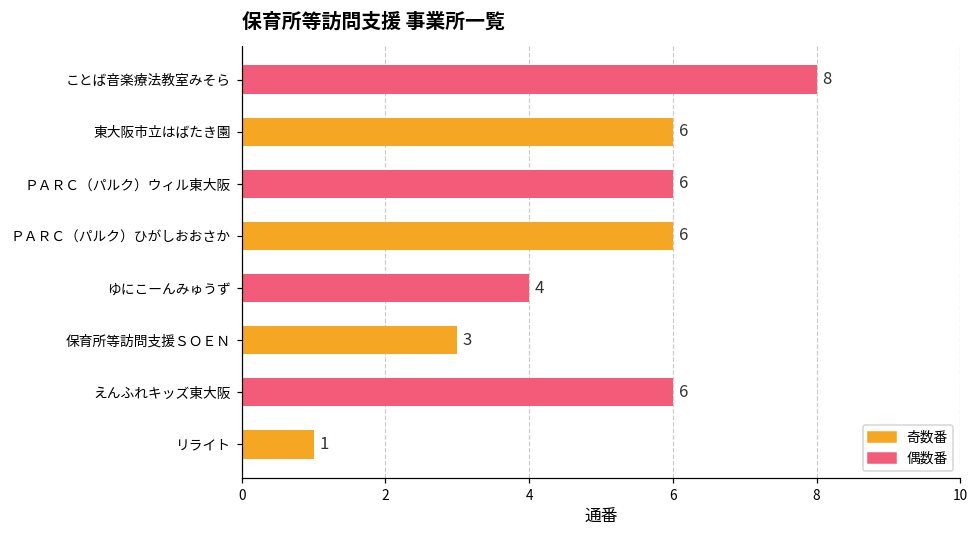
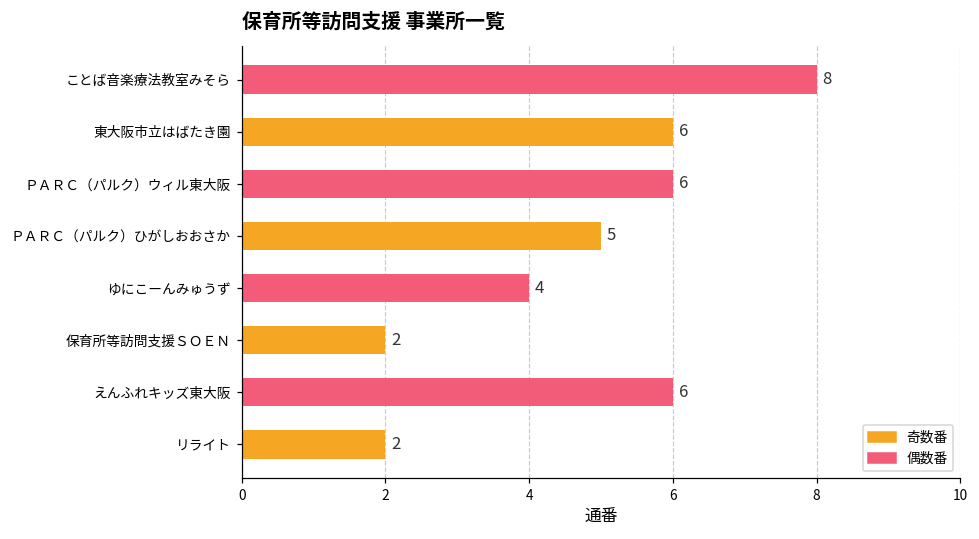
ＰＡＲＣ（パルク）ひがしおおさか: 6 -> 5
保育所等訪問支援ＳＯＥＮ: 3 -> 2
リライト: 1 -> 2
